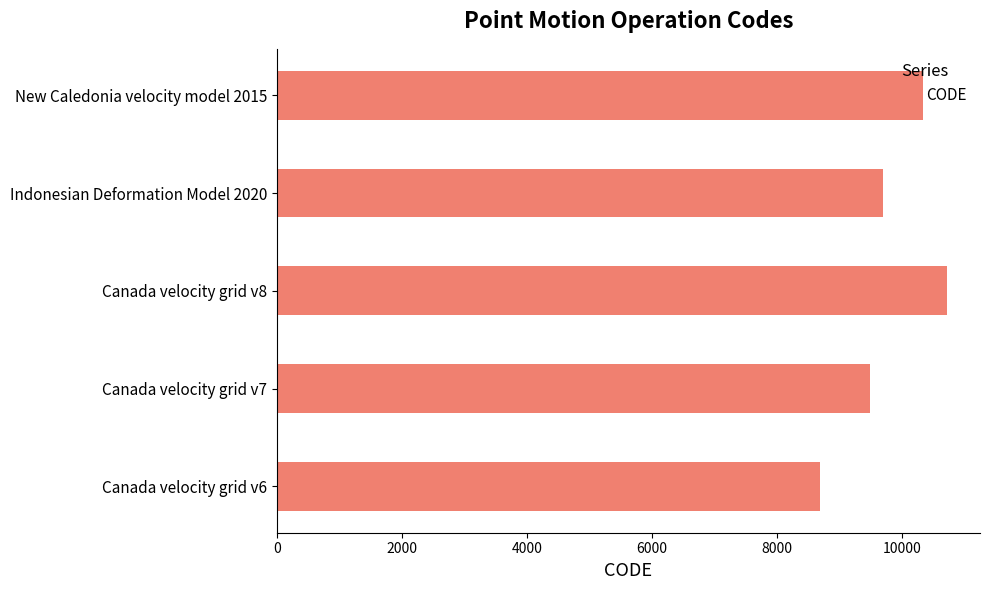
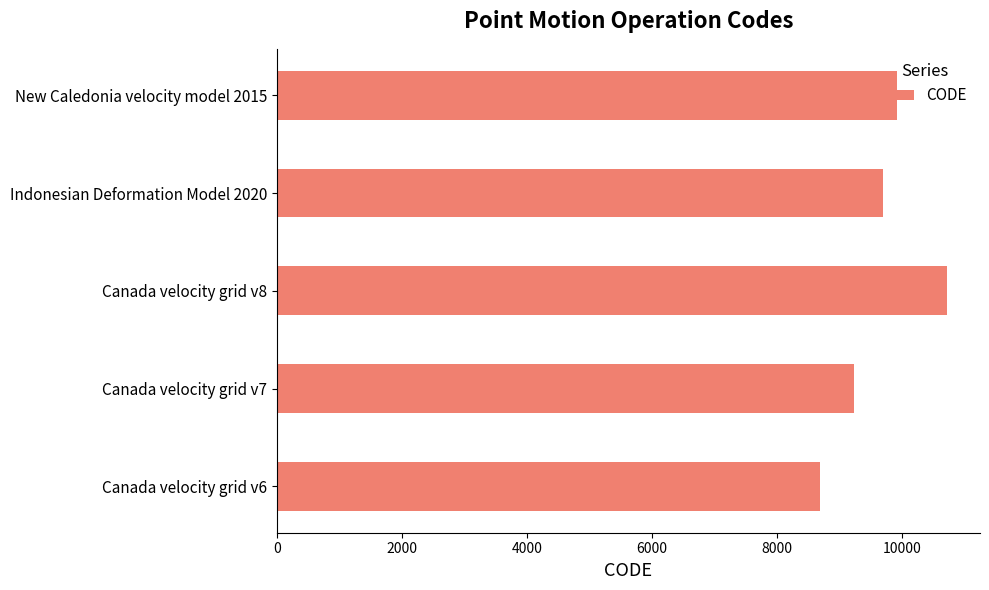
New Caledonia velocity model 2015: 10300 -> 9900
Canada velocity grid v7: 9500 -> 9200
